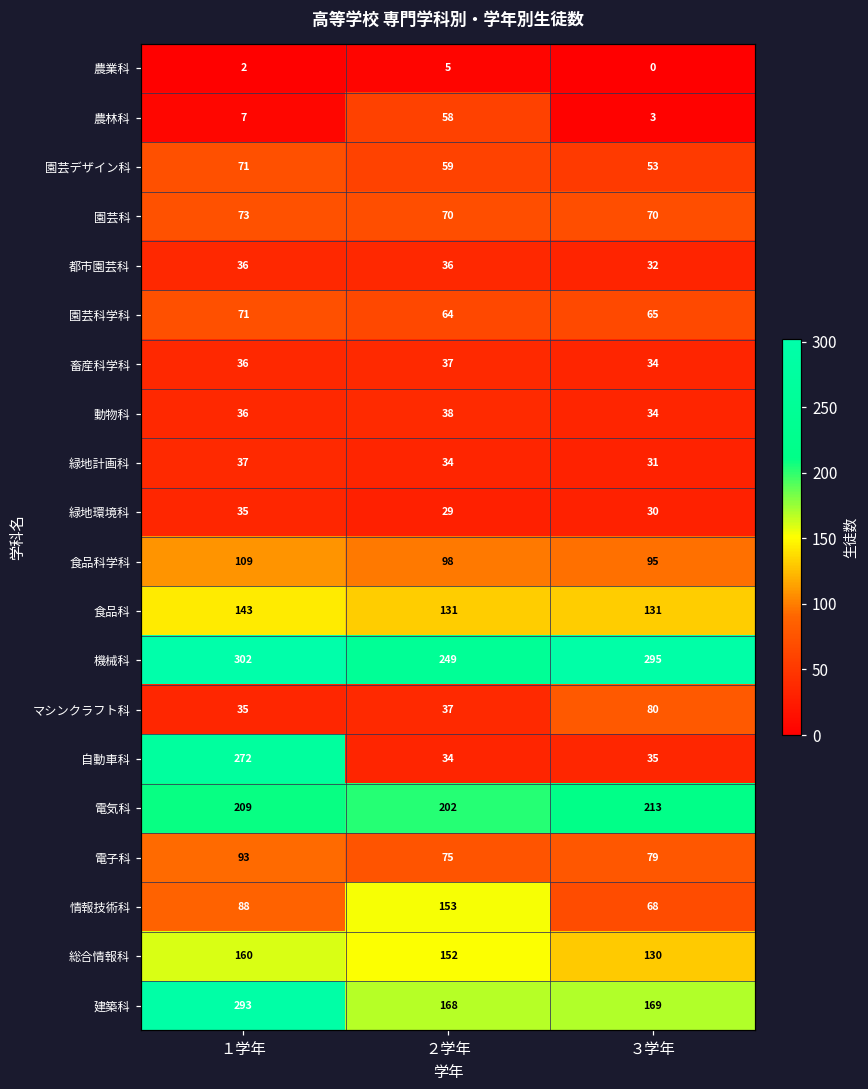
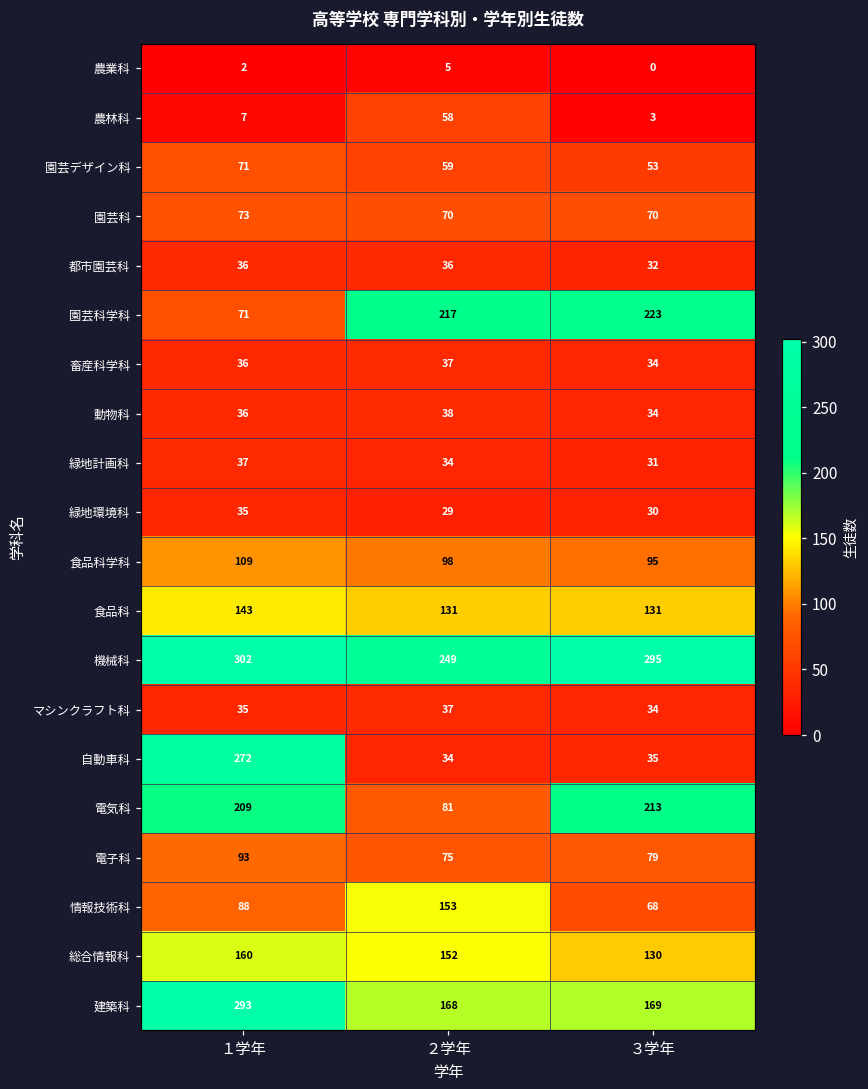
園芸科学科, ２学年: 64 -> 217
園芸科学科, ３学年: 65 -> 223
マシンクラフト科, ３学年: 80 -> 34
電気科, ２学年: 202 -> 81
